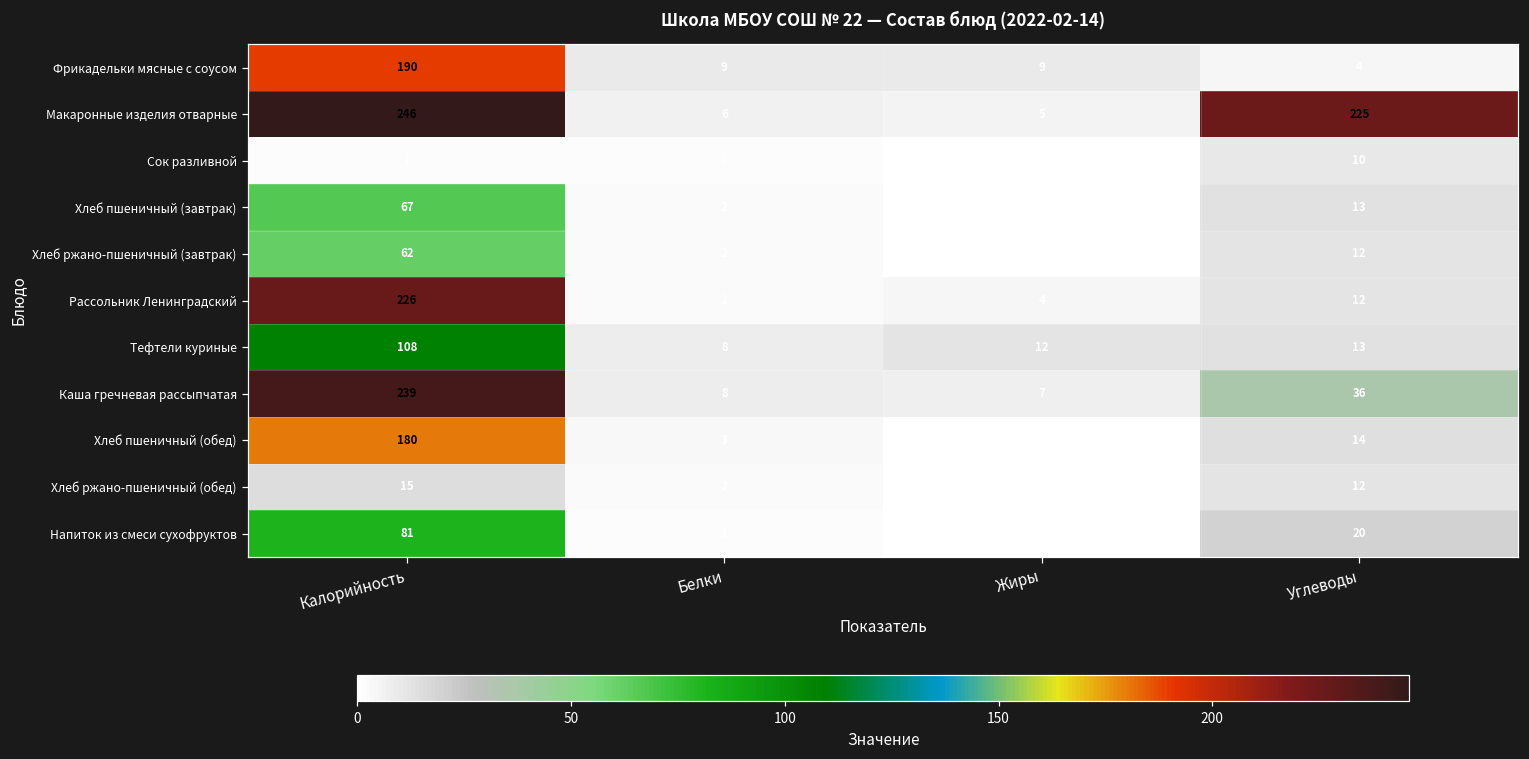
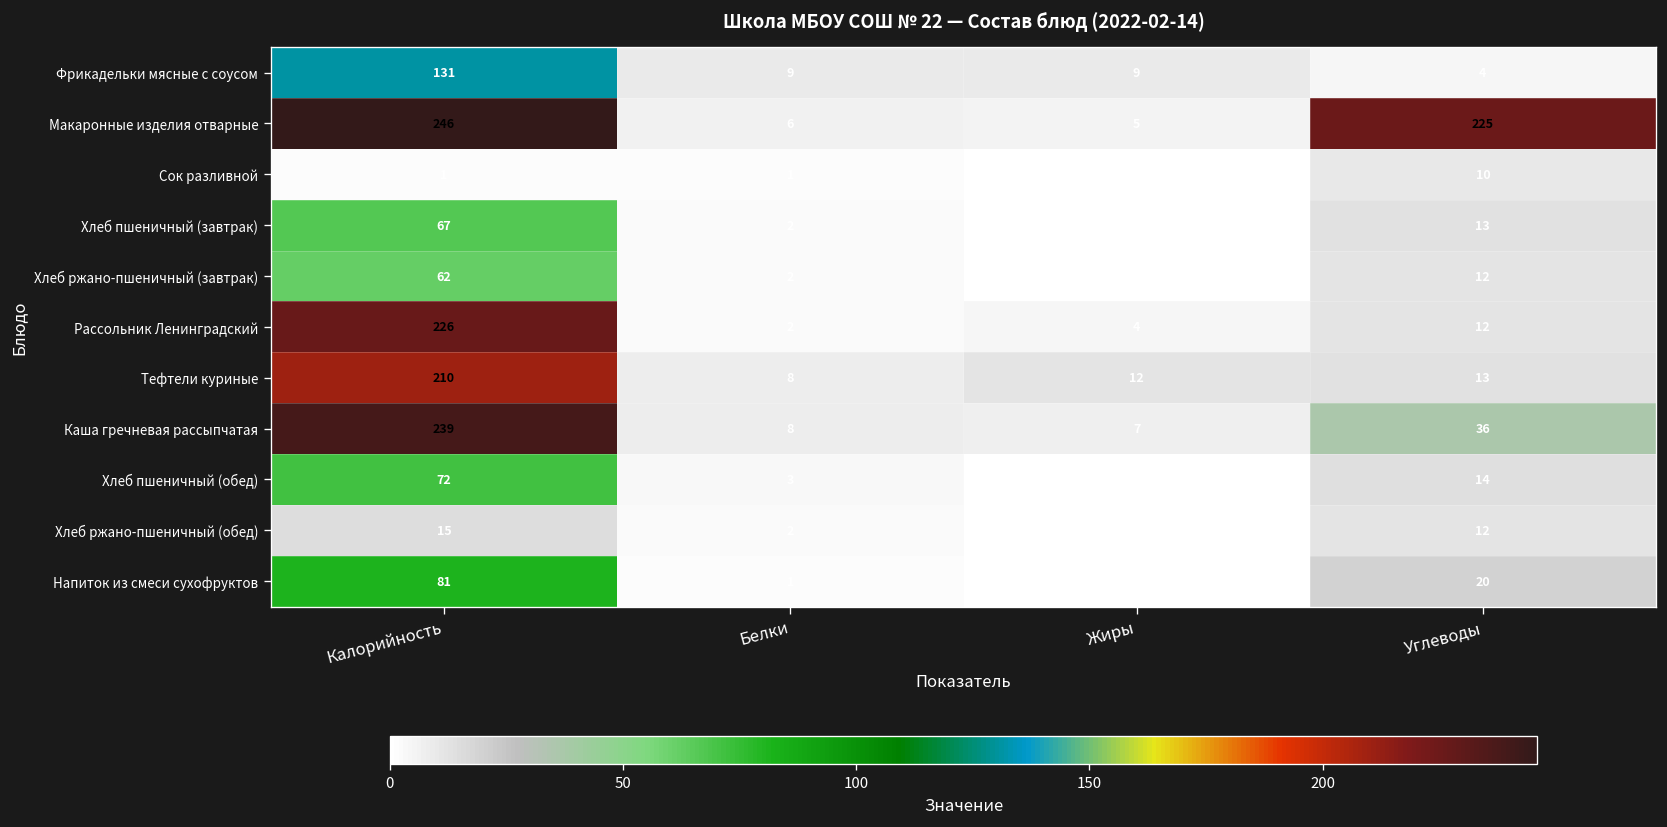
Фрикадельки мясные с соусом, Калорийность: 190 -> 131
Тефтели куриные, Калорийность: 108 -> 210
Хлеб пшеничный (обед), Калорийность: 180 -> 72
